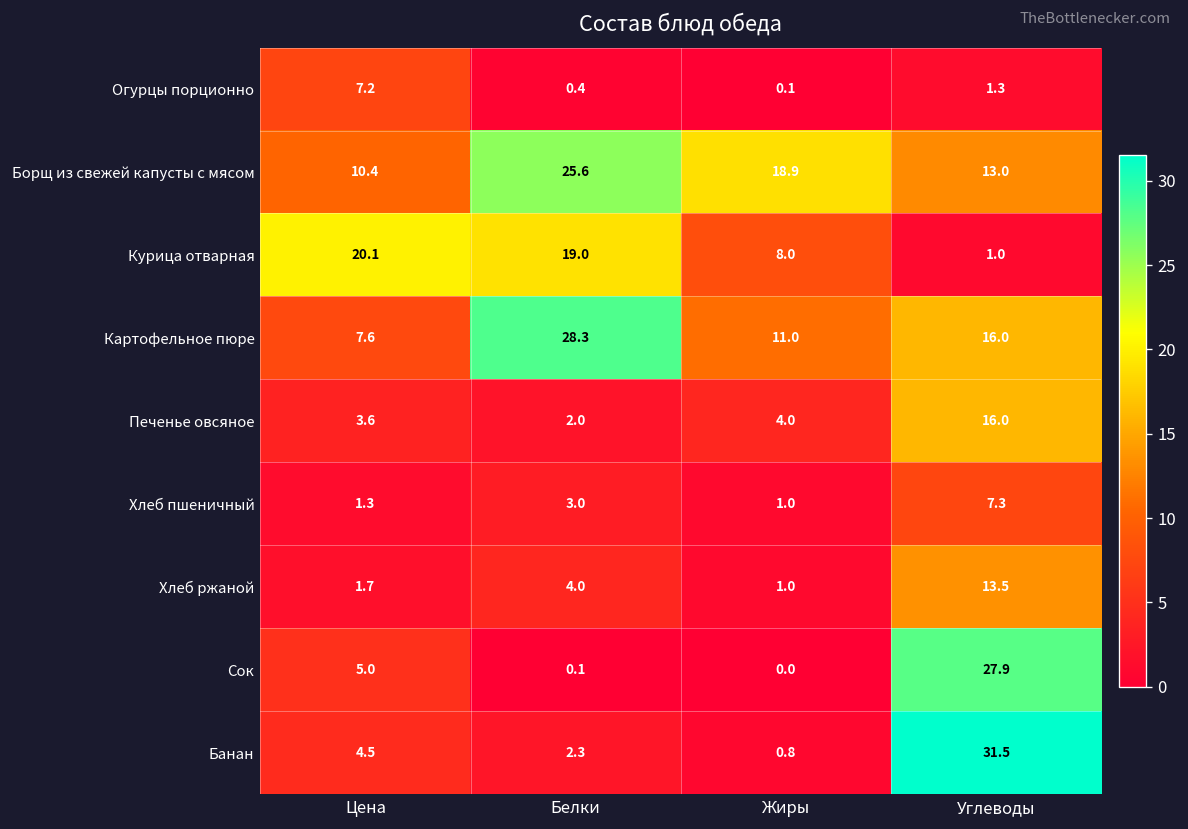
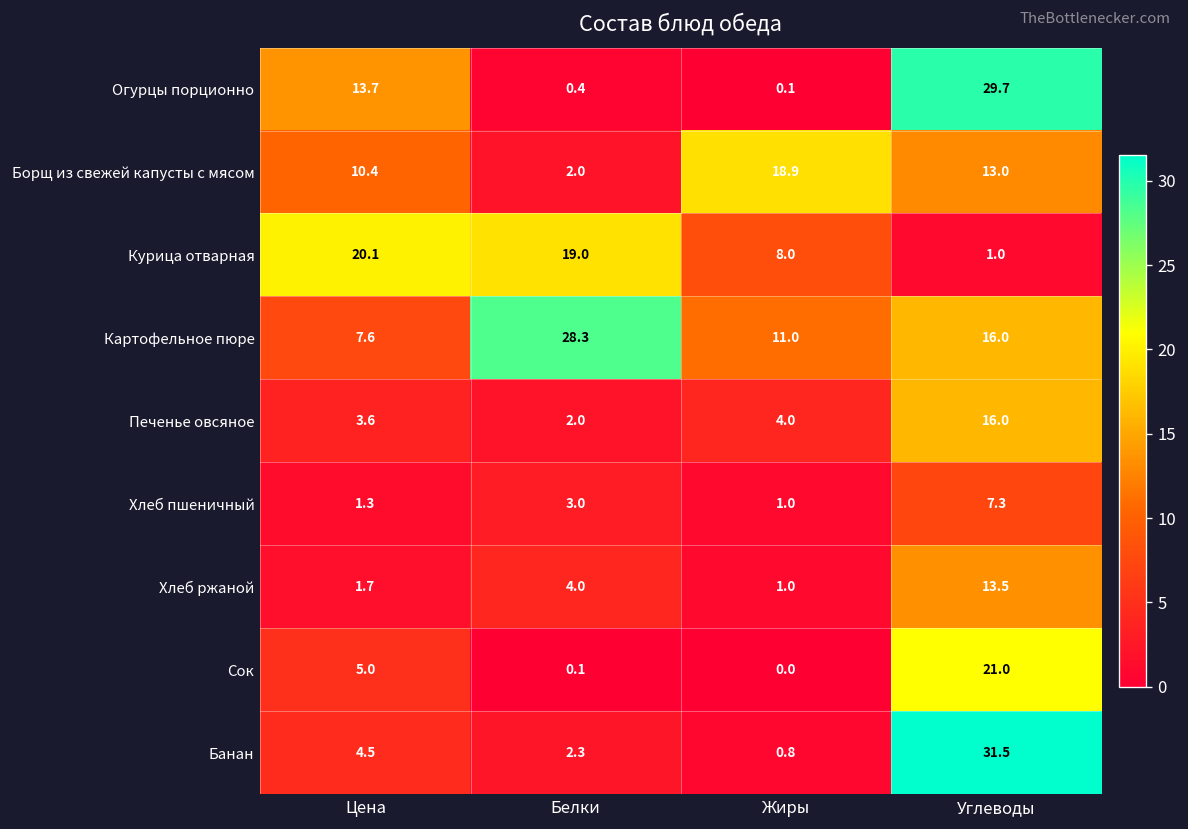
Огурцы порционно, Цена: 7.2 -> 13.7
Огурцы порционно, Углеводы: 1.3 -> 29.7
Борщ из свежей капусты с мясом, Белки: 25.6 -> 2.0
Сок, Углеводы: 27.9 -> 21.0
